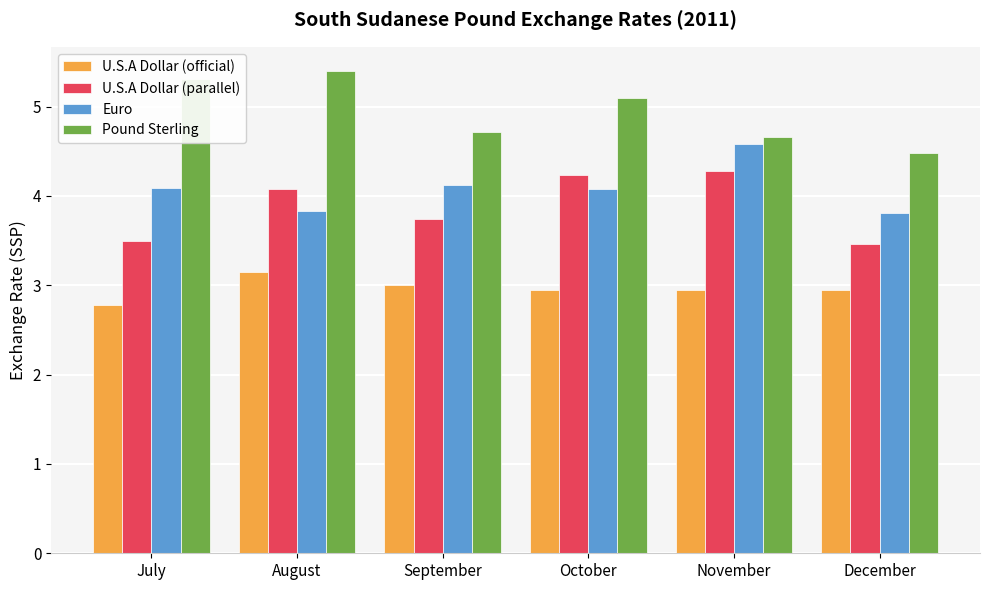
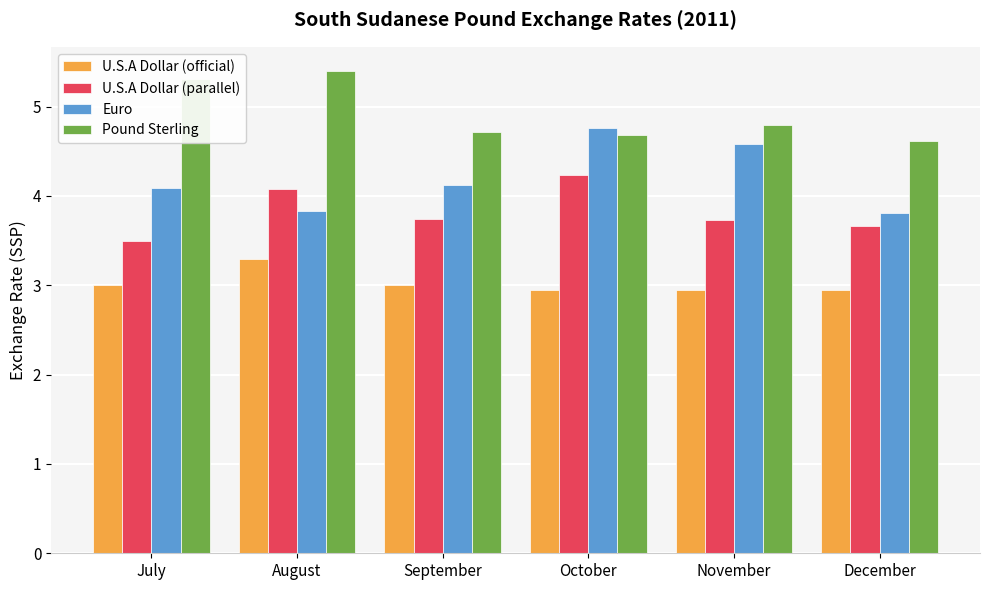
U.S.A Dollar (official), July: 2.8 -> 3.0
U.S.A Dollar (official), August: 3.1 -> 3.3
Euro, October: 4.1 -> 4.8
Pound Sterling, October: 5.1 -> 4.7
U.S.A Dollar (parallel), November: 4.3 -> 3.7
Pound Sterling, November: 4.7 -> 4.8
U.S.A Dollar (parallel), December: 3.5 -> 3.7
Pound Sterling, December: 4.5 -> 4.6
